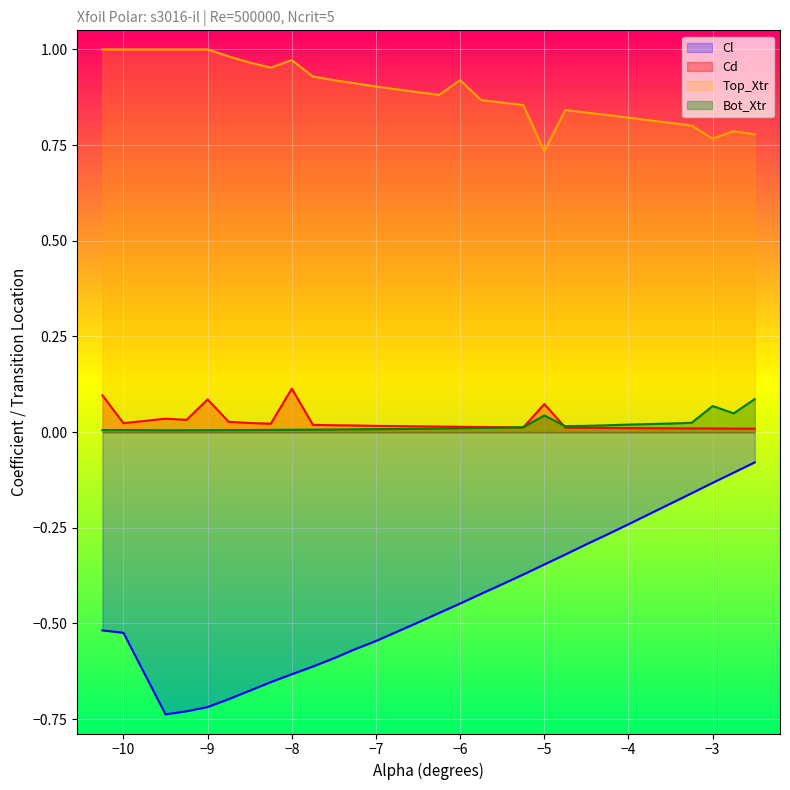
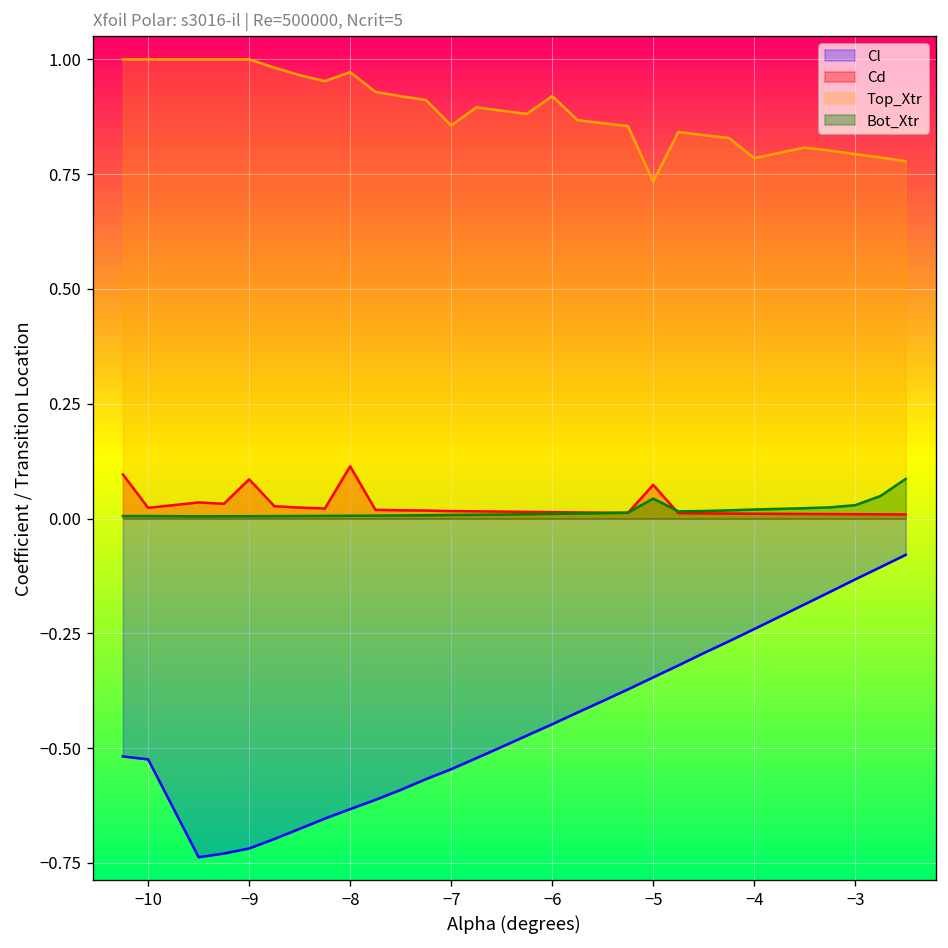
Top_Xtr, −7: 0.90 -> 0.86
Top_Xtr, −4: 0.82 -> 0.78
Top_Xtr, −3: 0.77 -> 0.79
Bot_Xtr, −3: 0.07 -> 0.03
